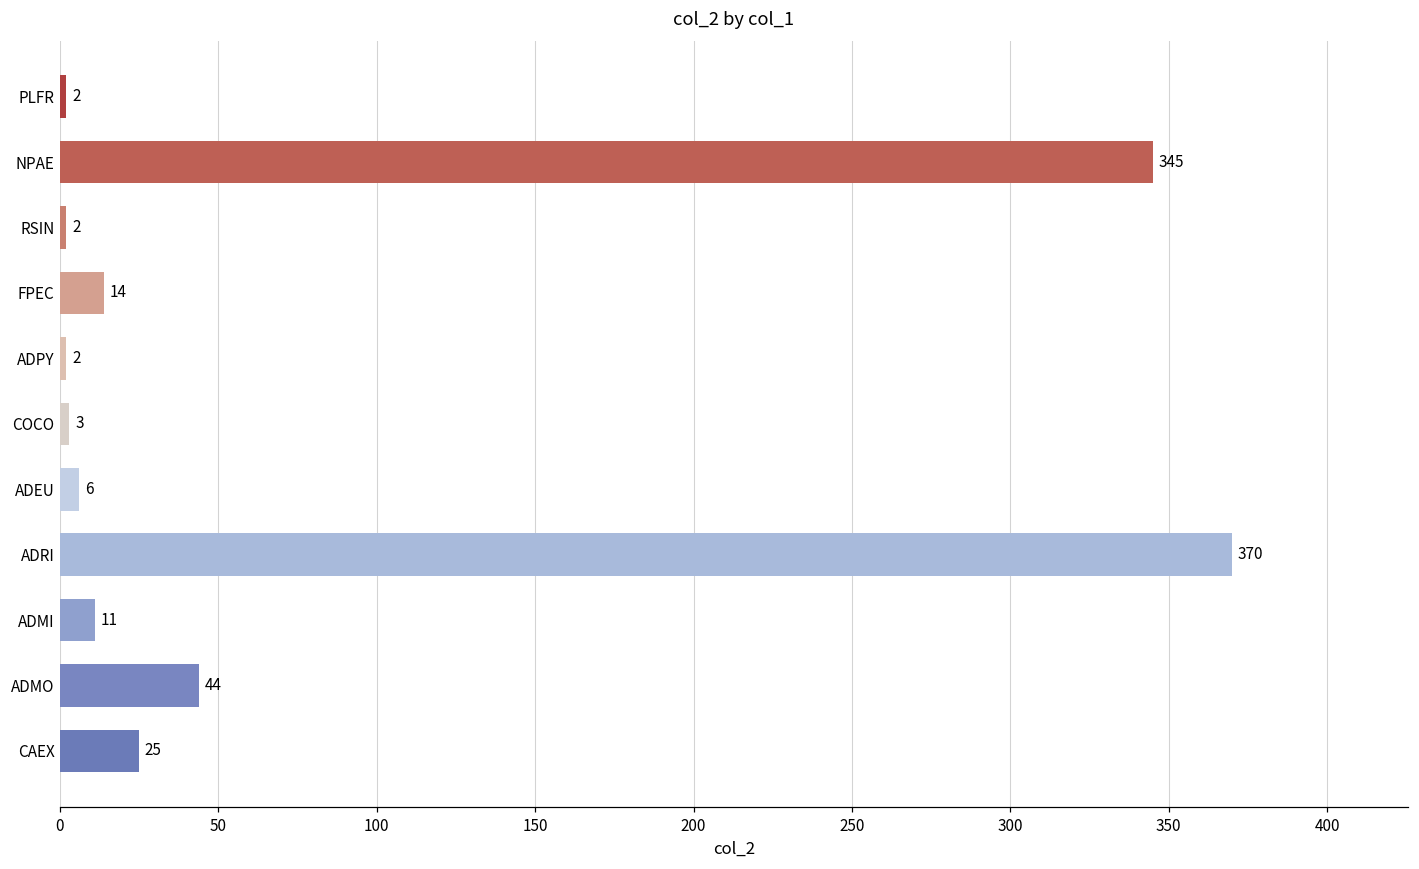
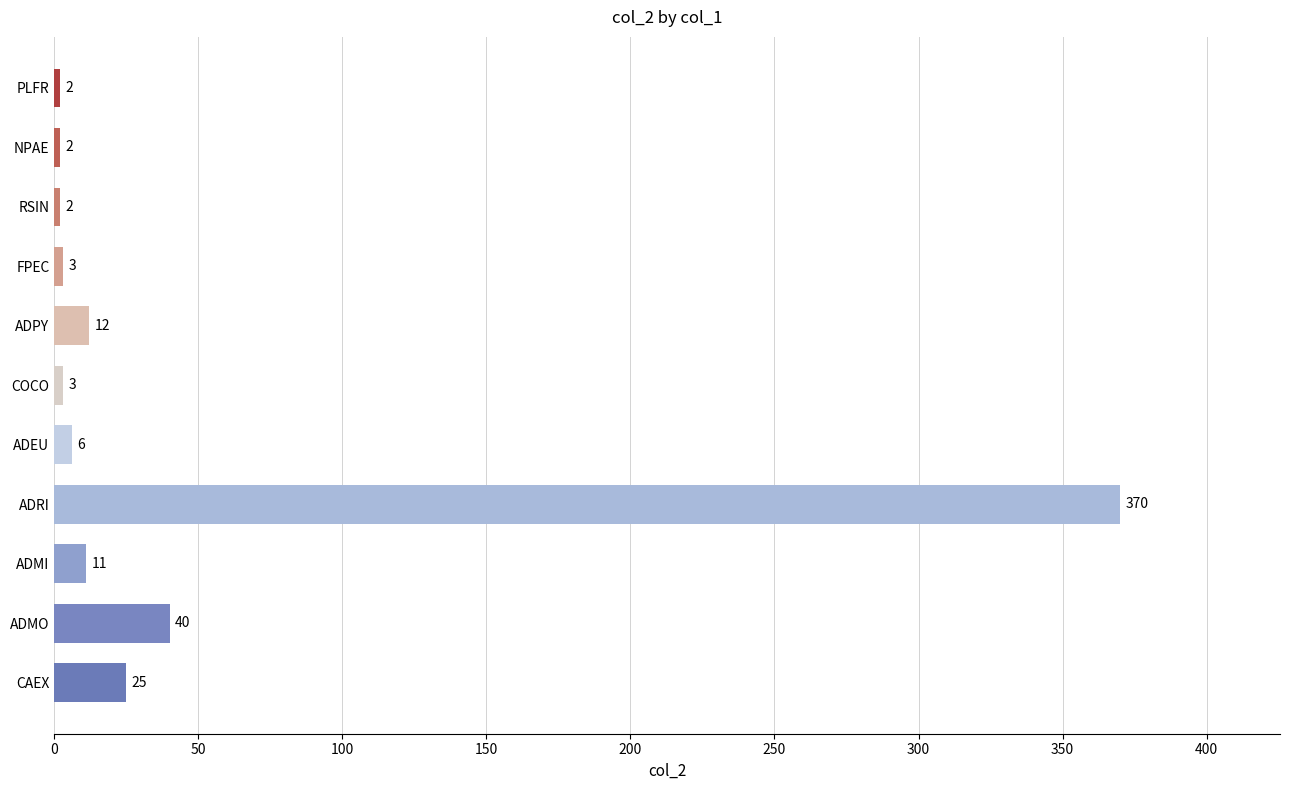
NPAE: 345 -> 2
FPEC: 14 -> 3
ADPY: 2 -> 12
ADMO: 44 -> 40
